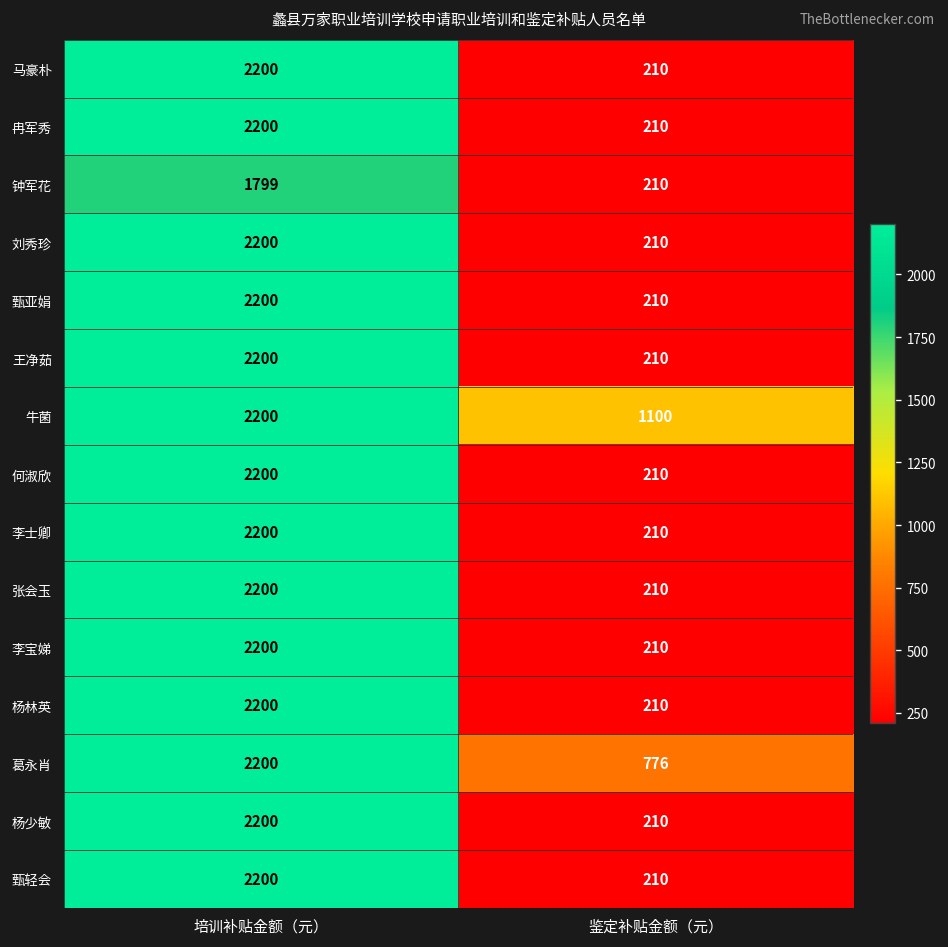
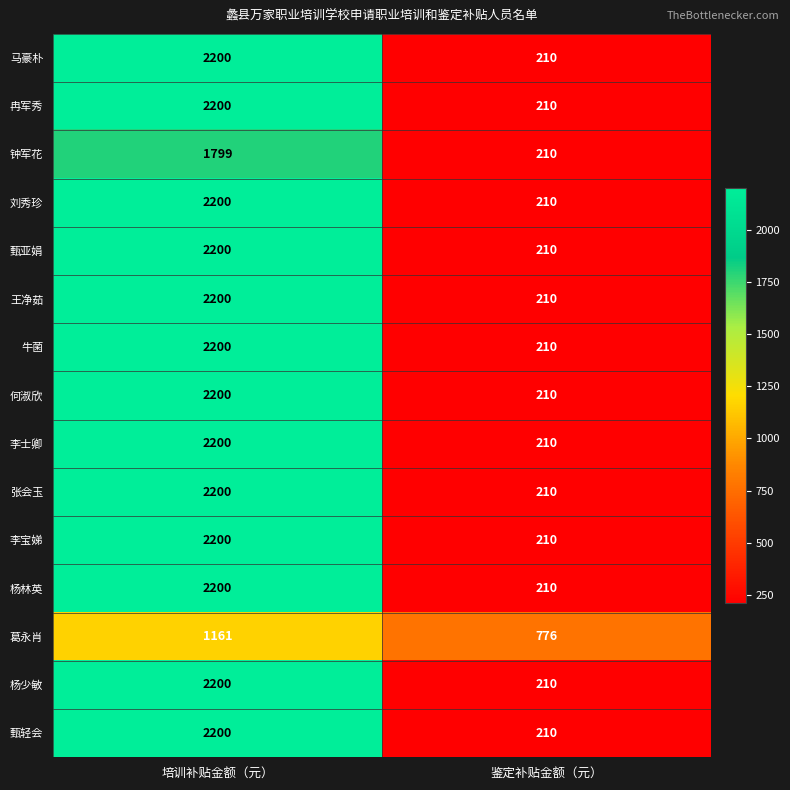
牛菌, 鉴定补贴金额（元）: 1100 -> 210
葛永肖, 培训补贴金额（元）: 2200 -> 1161
